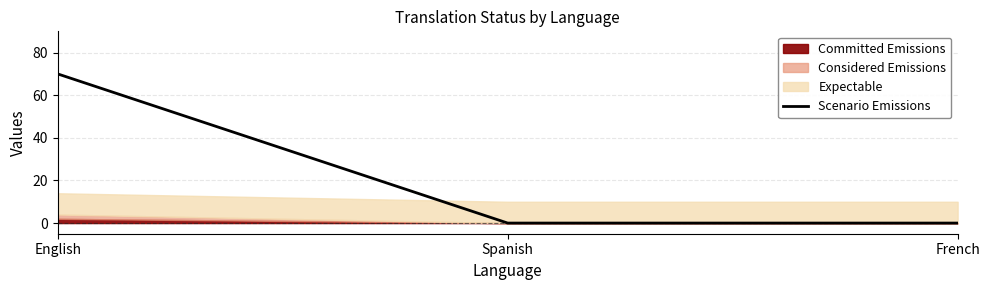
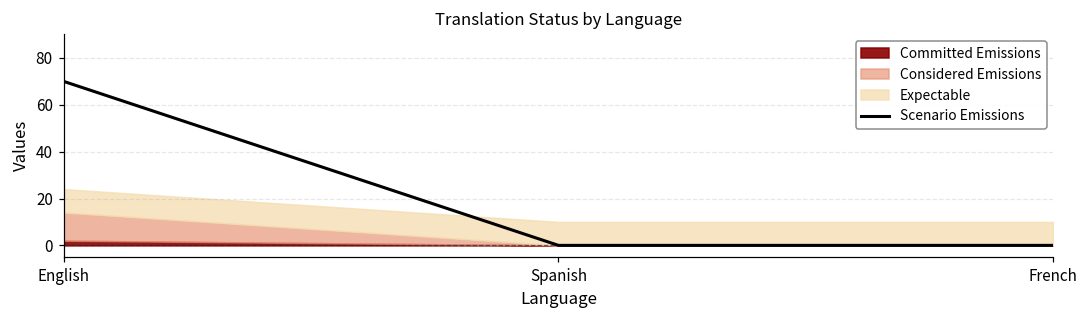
Considered Emissions, English: 2 -> 12
